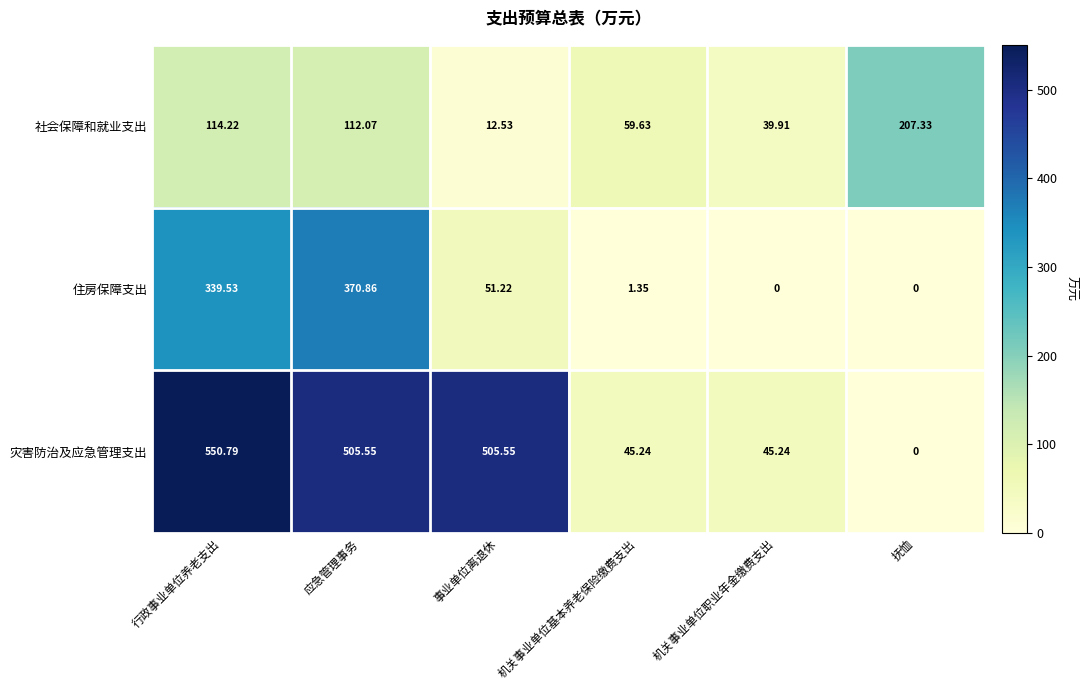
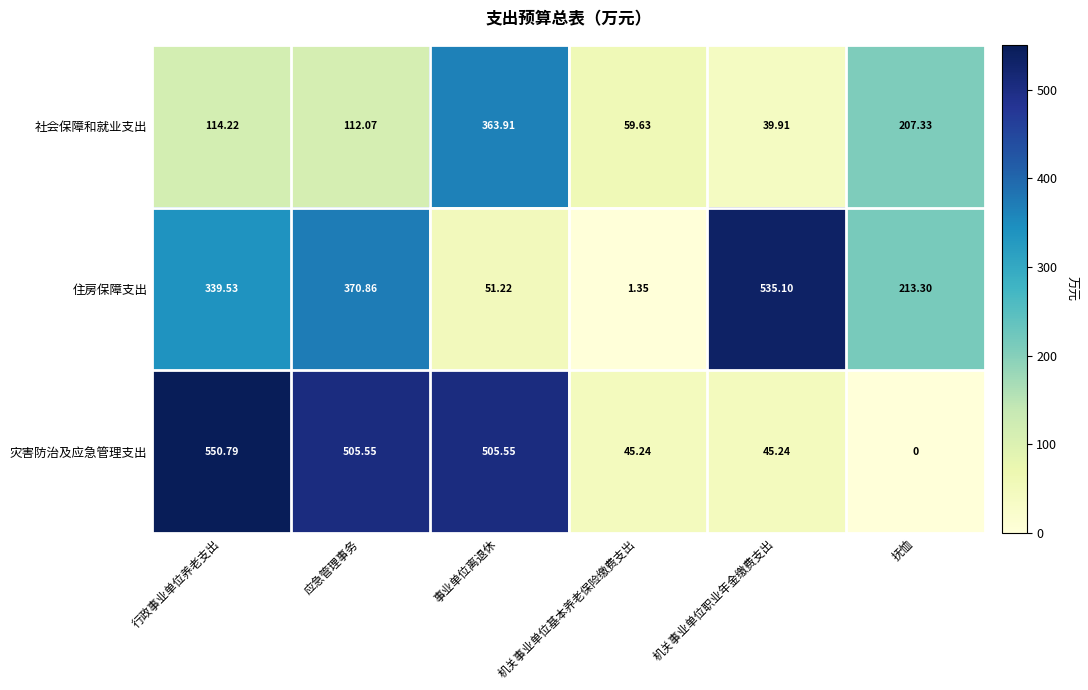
社会保障和就业支出, 事业单位离退休: 12.53 -> 363.91
住房保障支出, 机关事业单位职业年金缴费支出: 0 -> 535.10
住房保障支出, 抚恤: 0 -> 213.30
